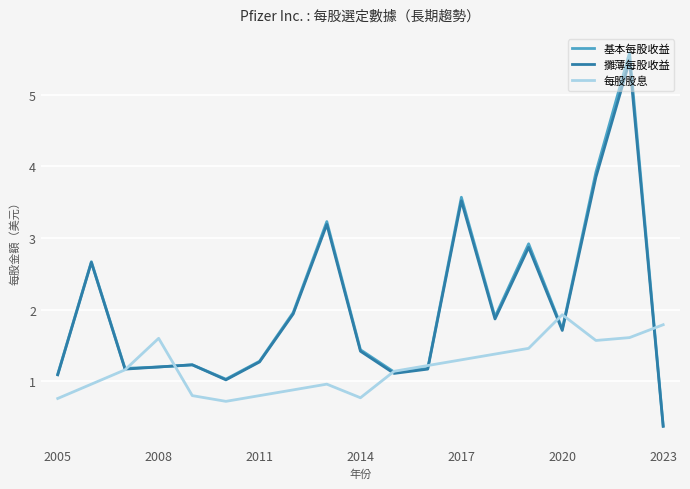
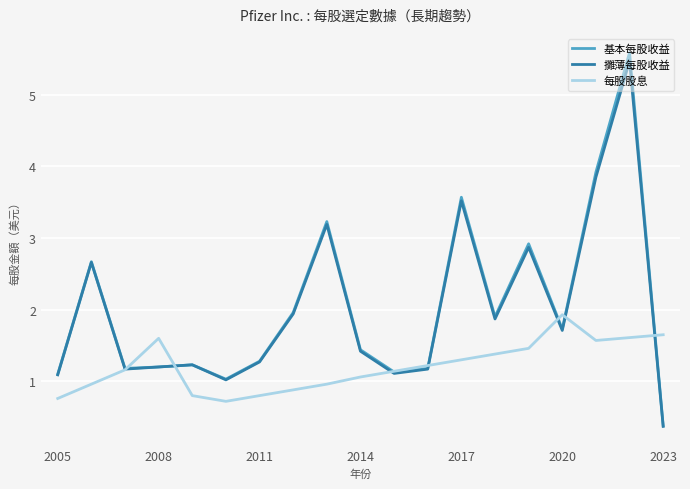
每股股息, 2014: 0.8 -> 1.1
每股股息, 2023: 1.8 -> 1.7
